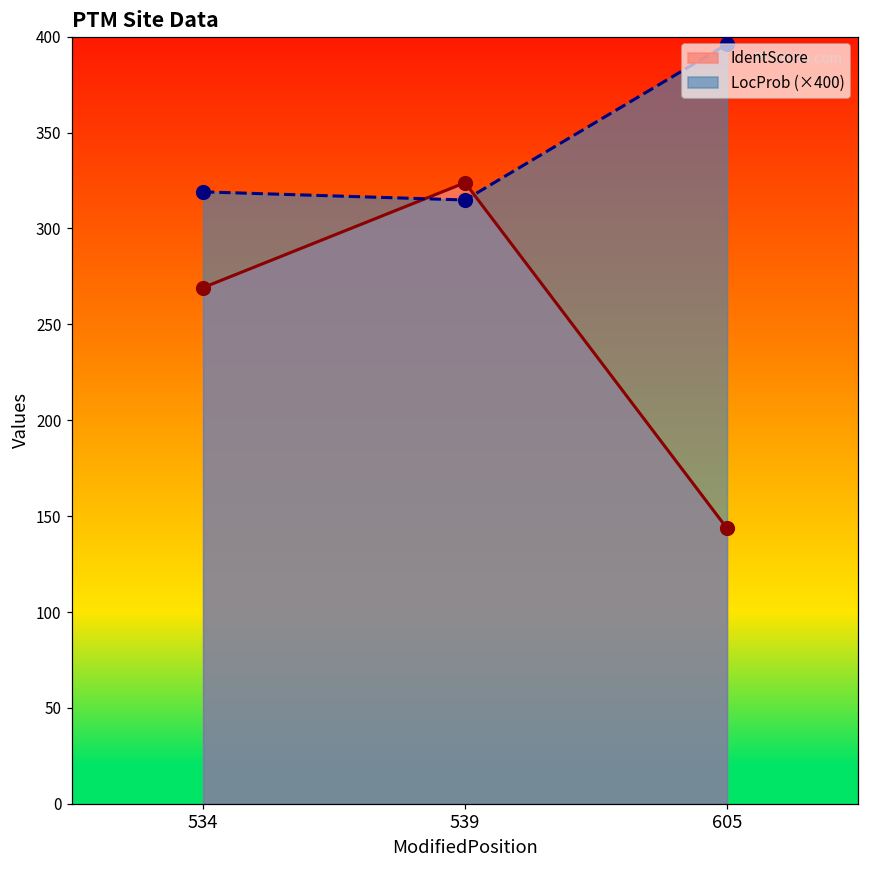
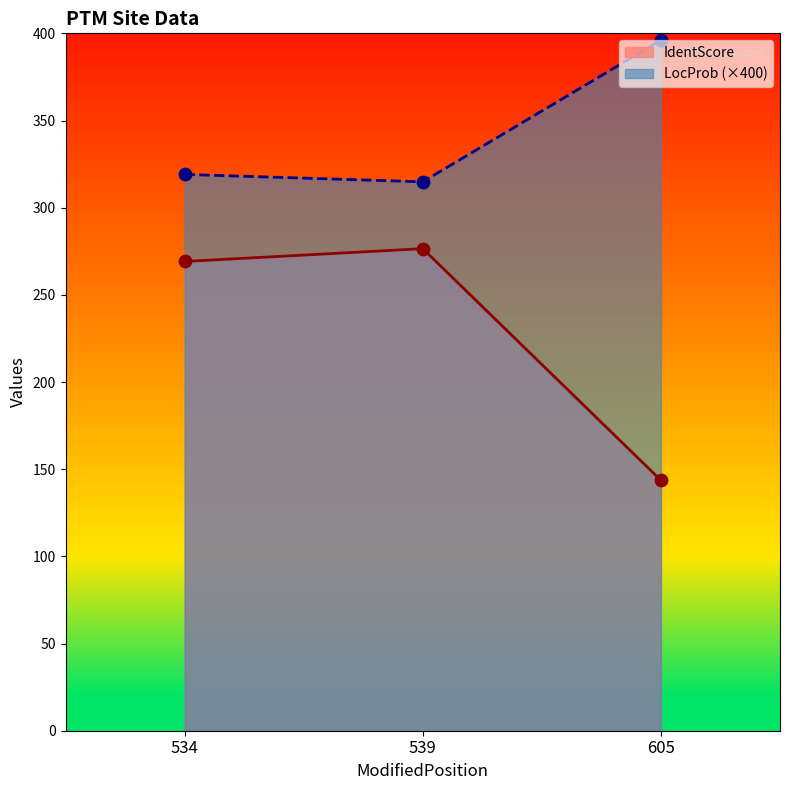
IdentScore, 539: 324 -> 276
